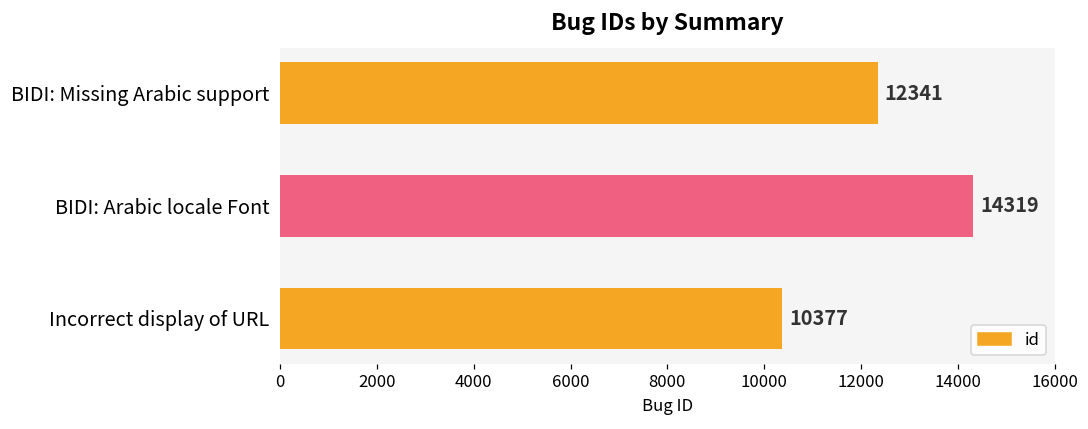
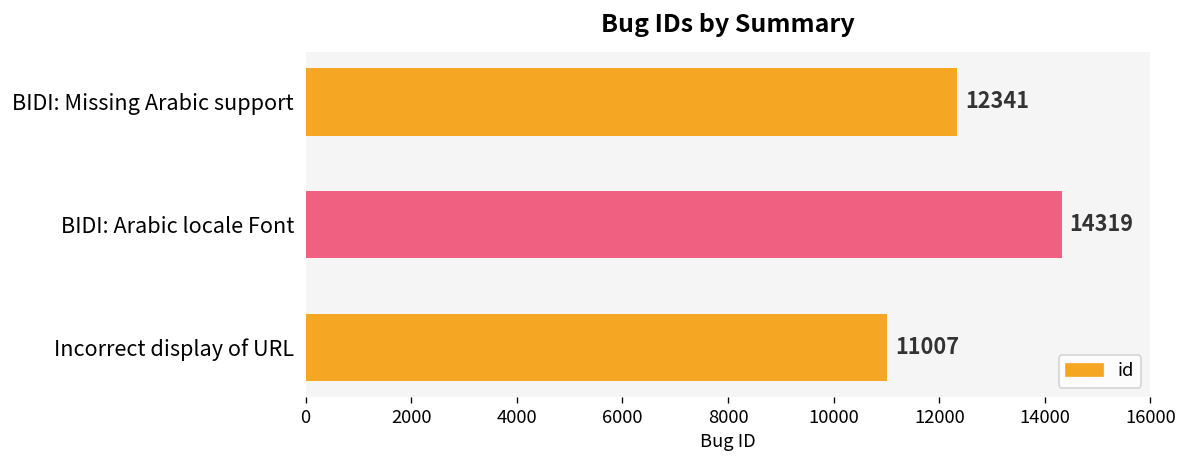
Incorrect display of URL: 10377 -> 11007
